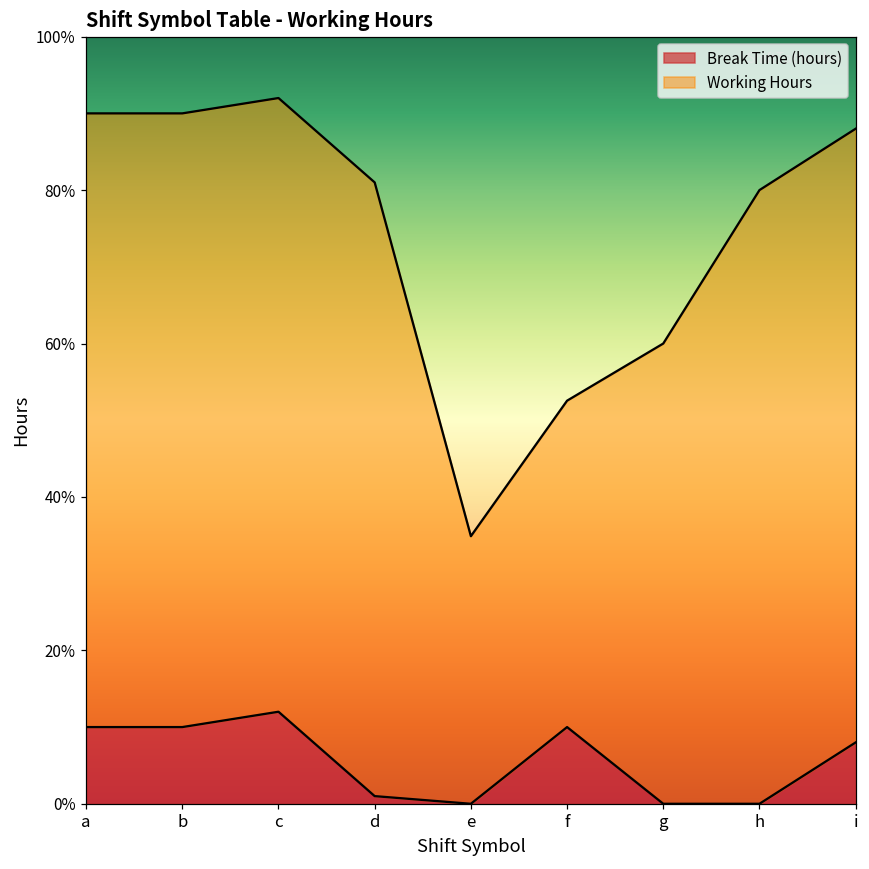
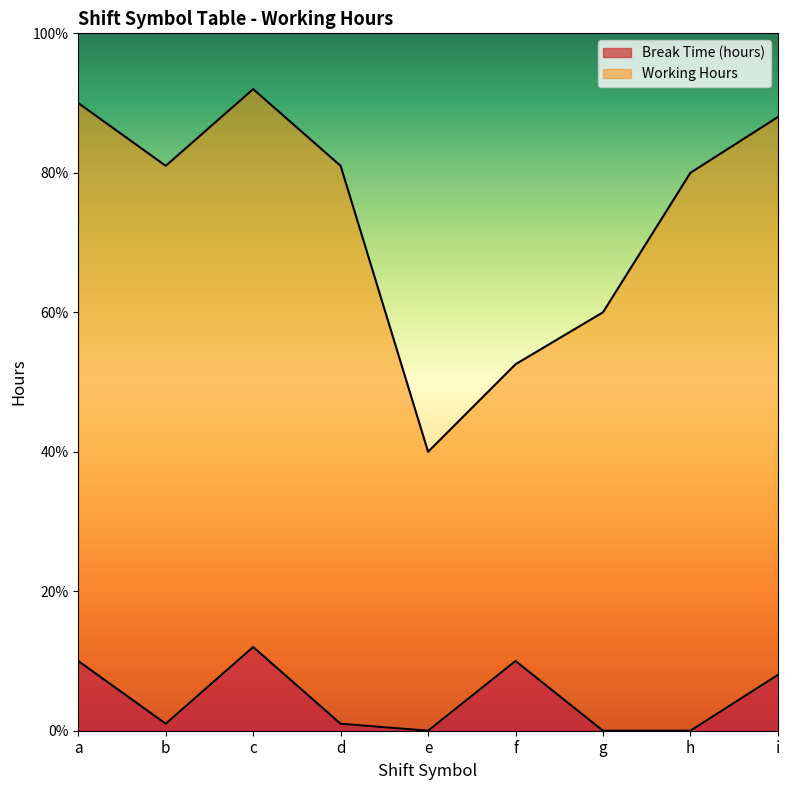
Break Time (hours), b: 10% -> 1%
Working Hours, e: 35% -> 40%
